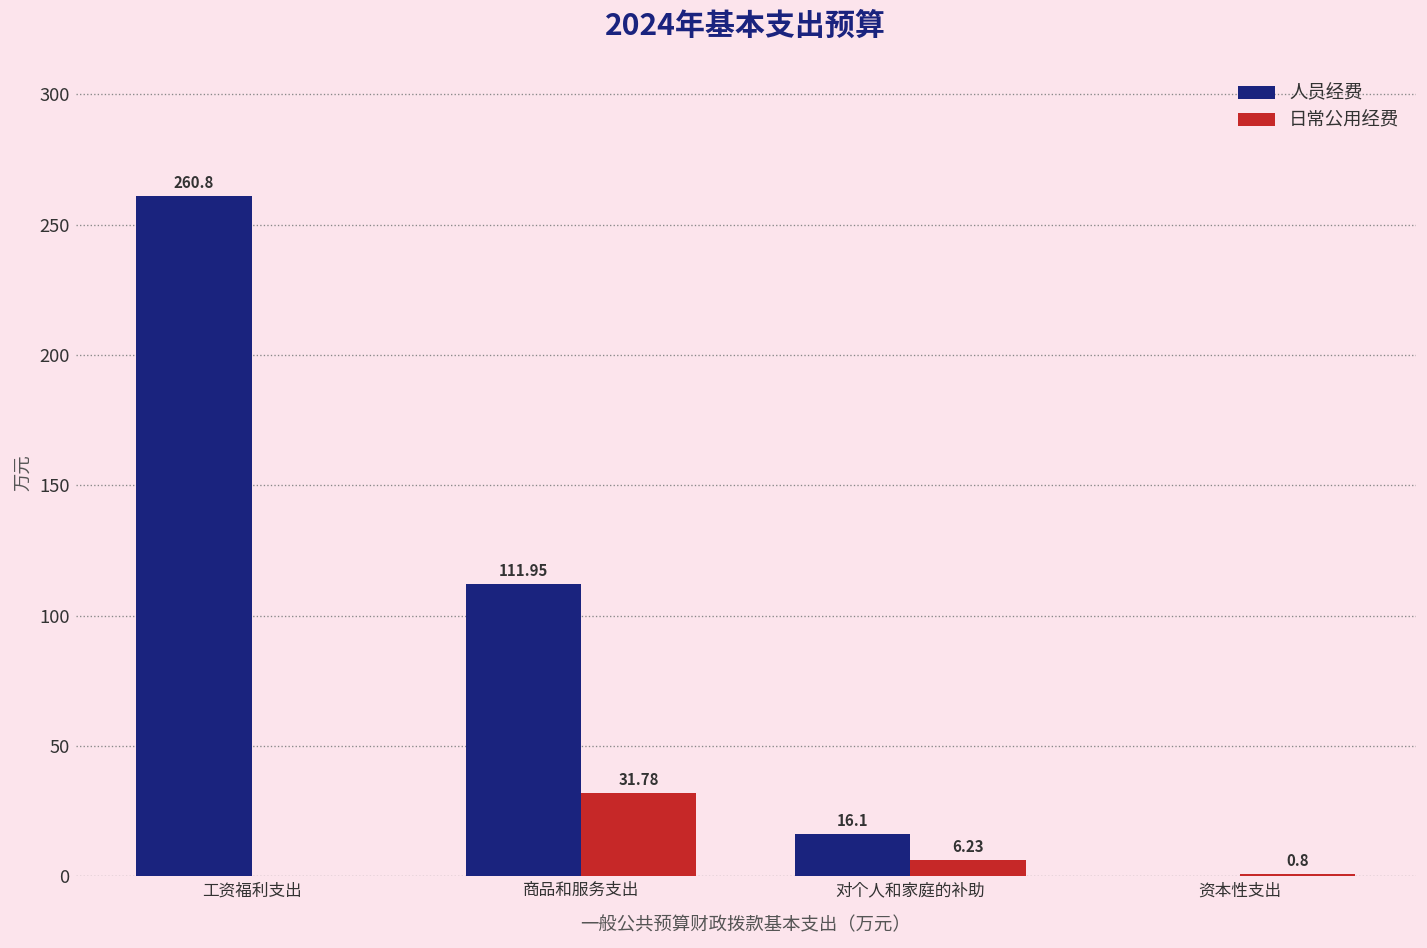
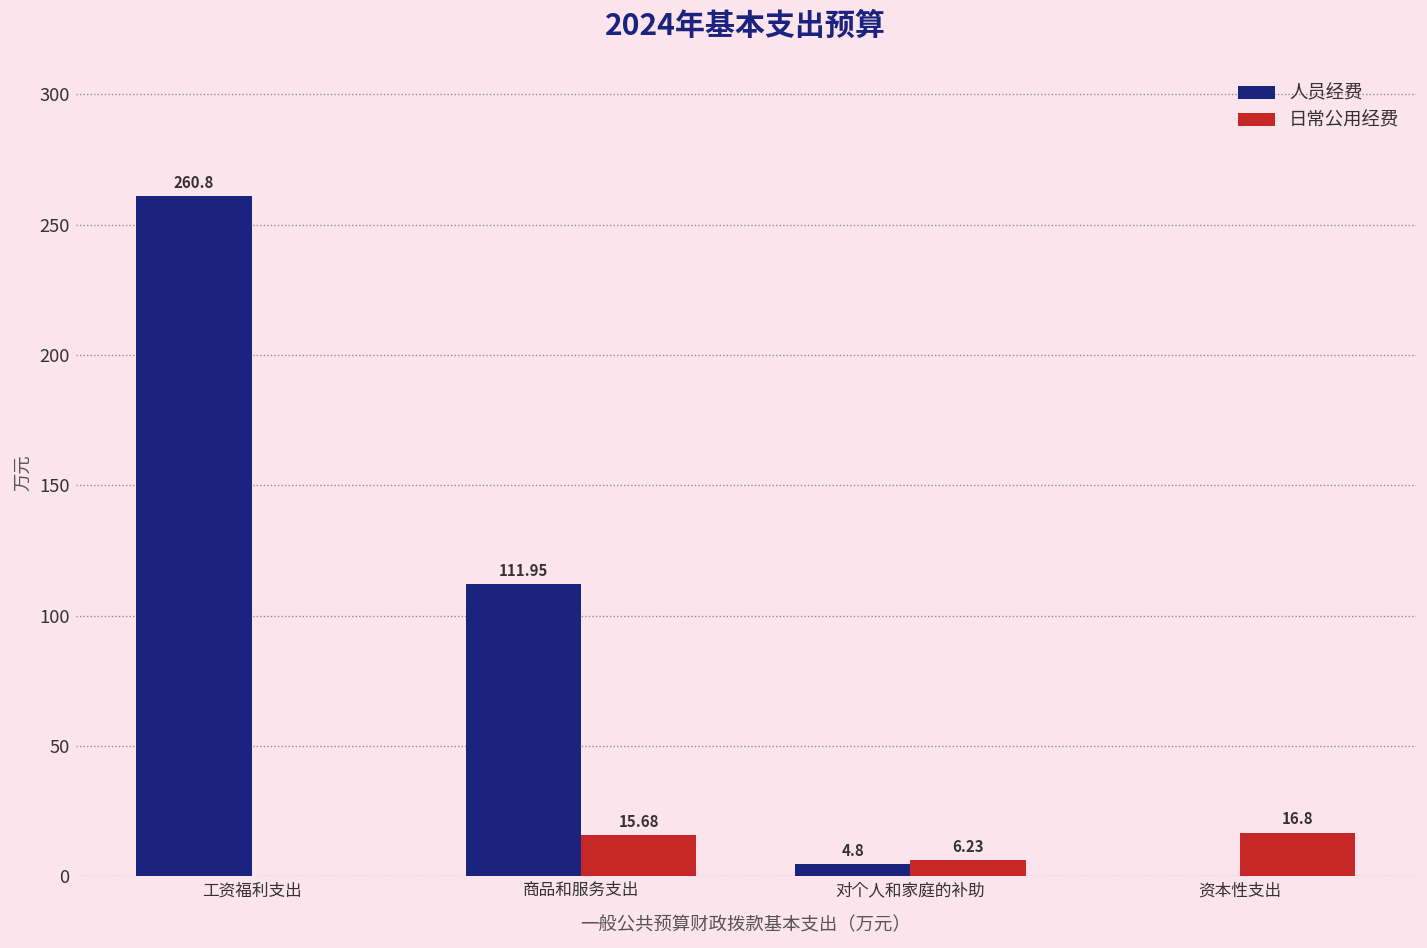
日常公用经费, 商品和服务支出: 31.78 -> 15.68
人员经费, 对个人和家庭的补助: 16.1 -> 4.8
日常公用经费, 资本性支出: 0.8 -> 16.8
